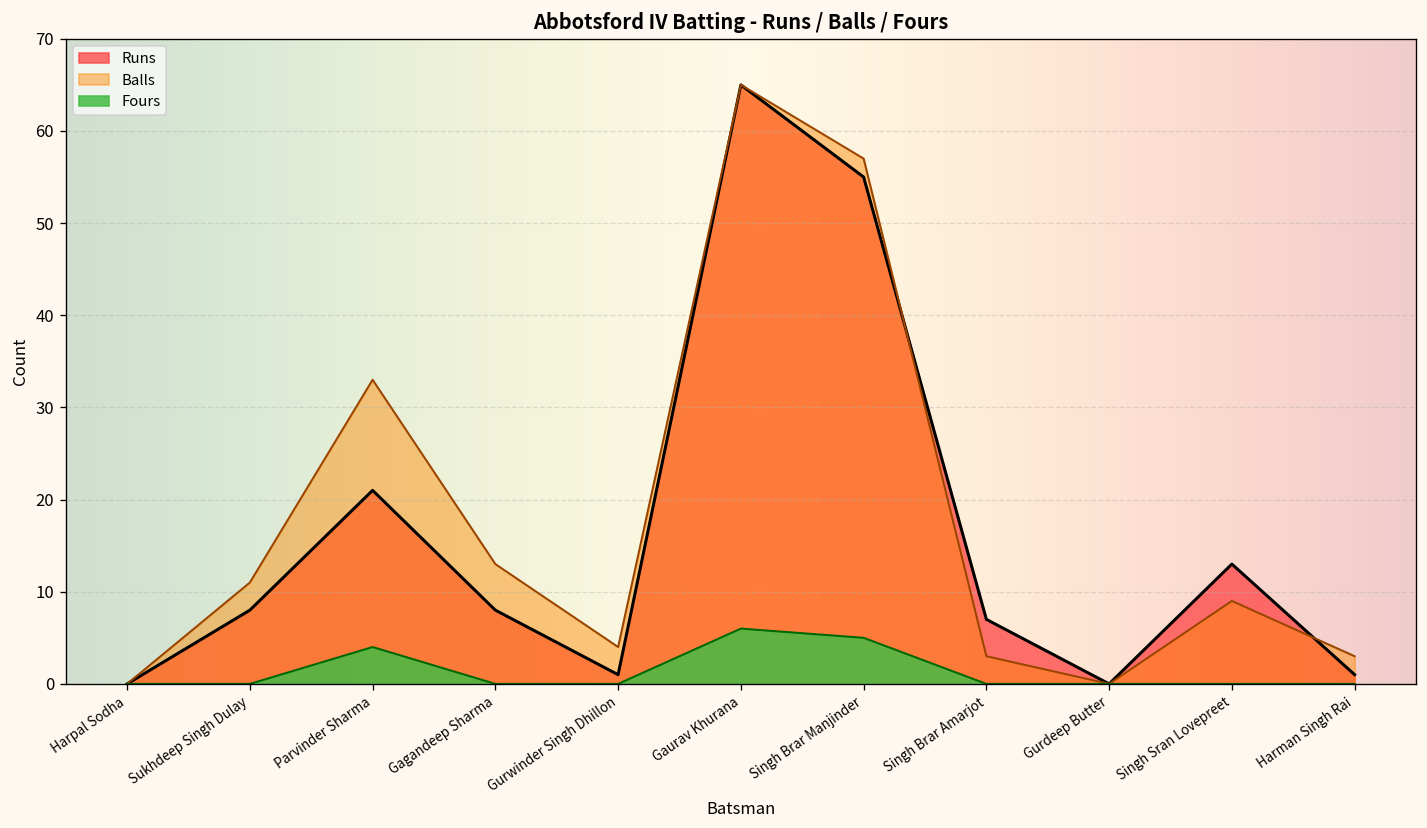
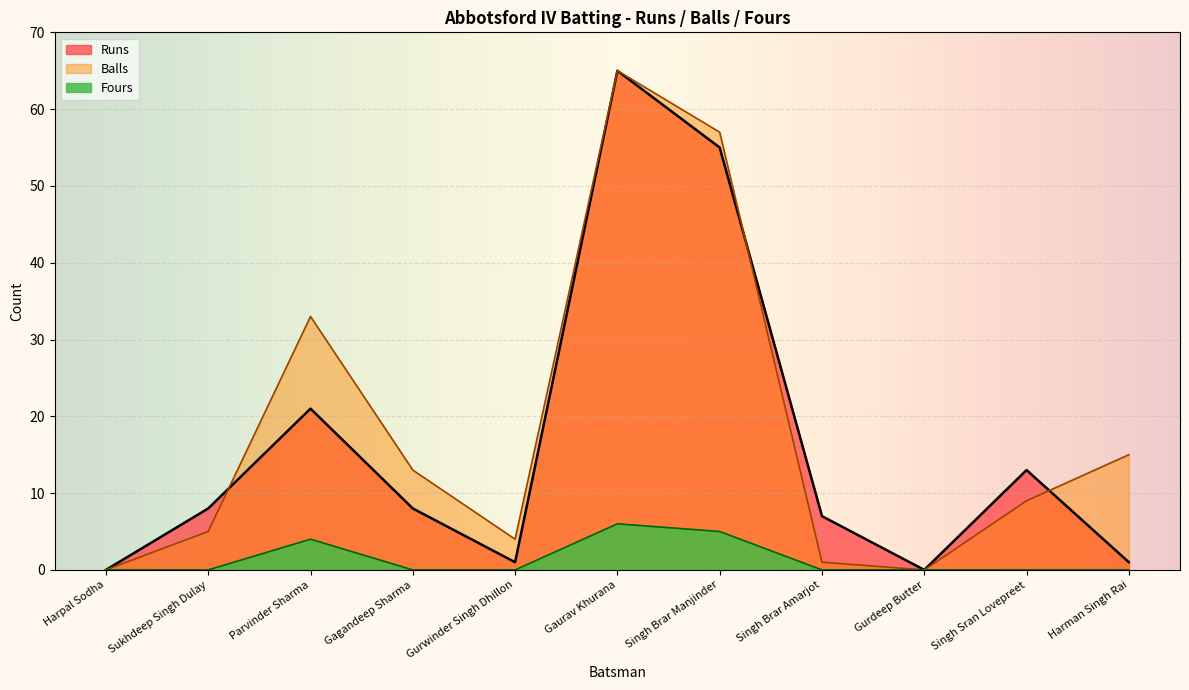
Balls, Sukhdeep Singh Dulay: 11 -> 5
Balls, Singh Brar Amarjot: 3 -> 1
Balls, Harman Singh Rai: 3 -> 15
